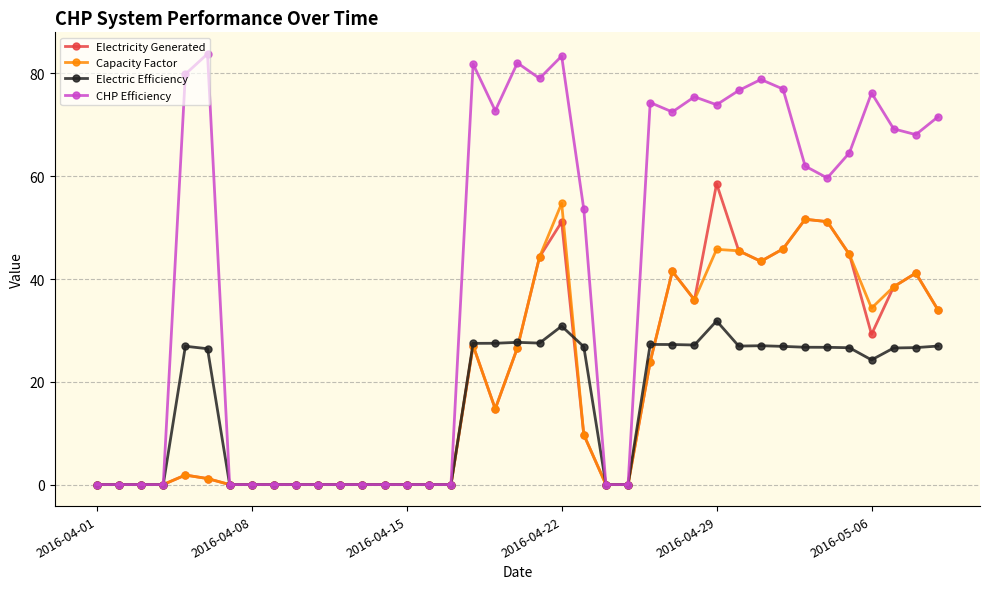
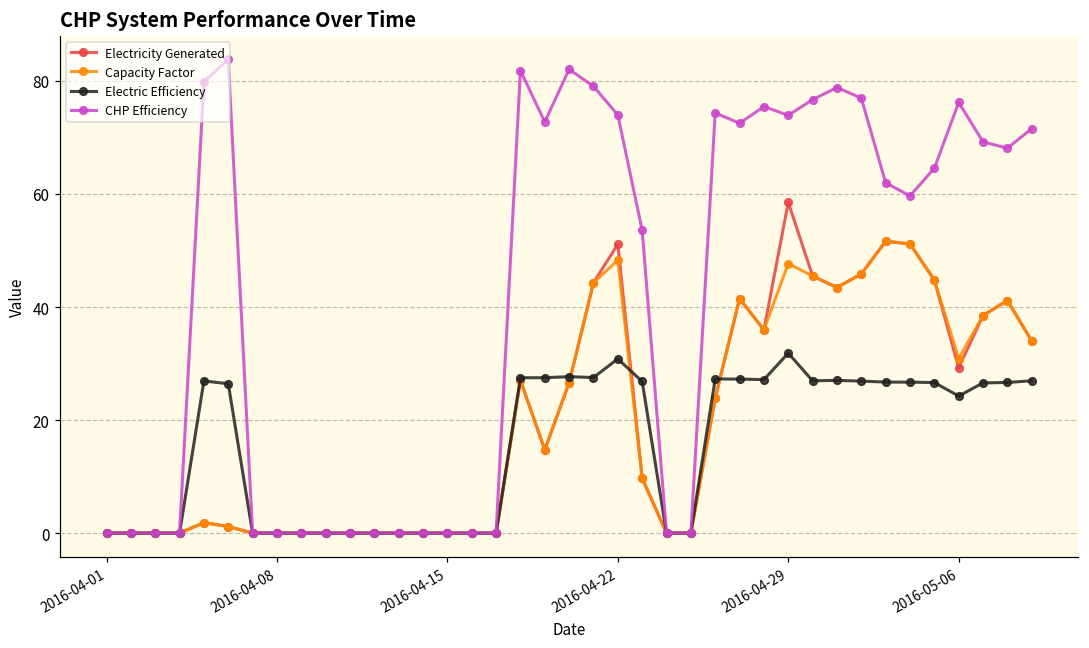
Capacity Factor, 2016-04-22: 55 -> 48
CHP Efficiency, 2016-04-22: 83 -> 74
Capacity Factor, 2016-04-29: 46 -> 48
Capacity Factor, 2016-05-06: 34 -> 31
